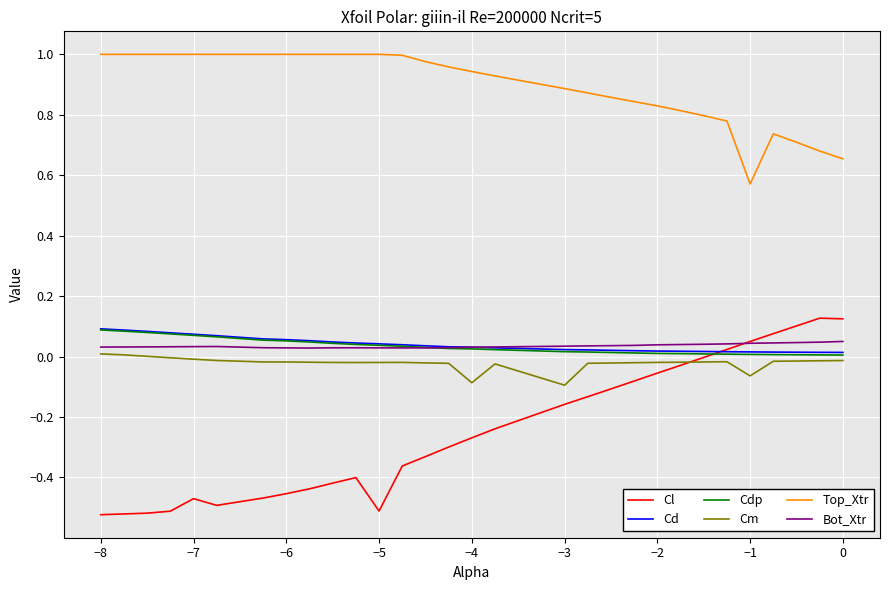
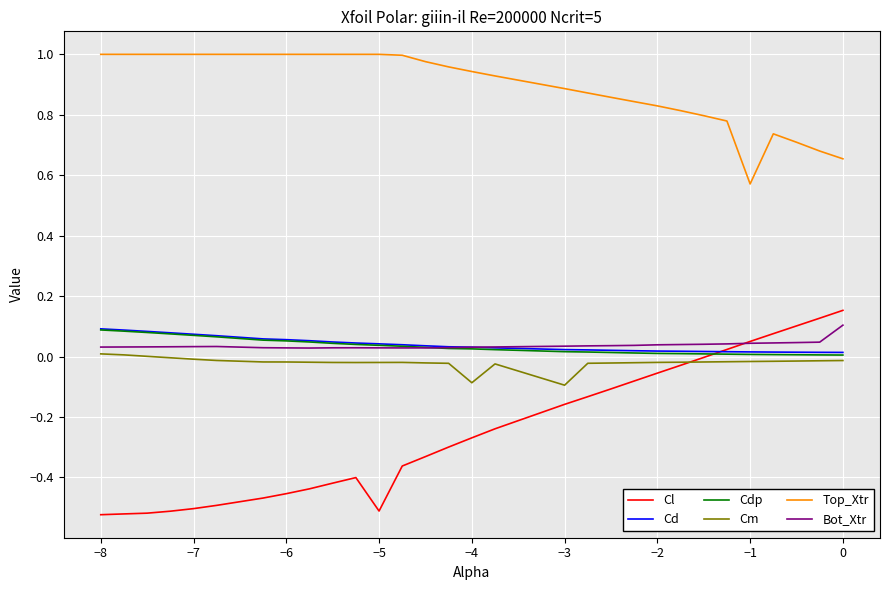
Cl, −7: -0.47 -> -0.50
Cm, −1: -0.06 -> -0.02
Cl, 0: 0.13 -> 0.15
Bot_Xtr, 0: 0.05 -> 0.10
